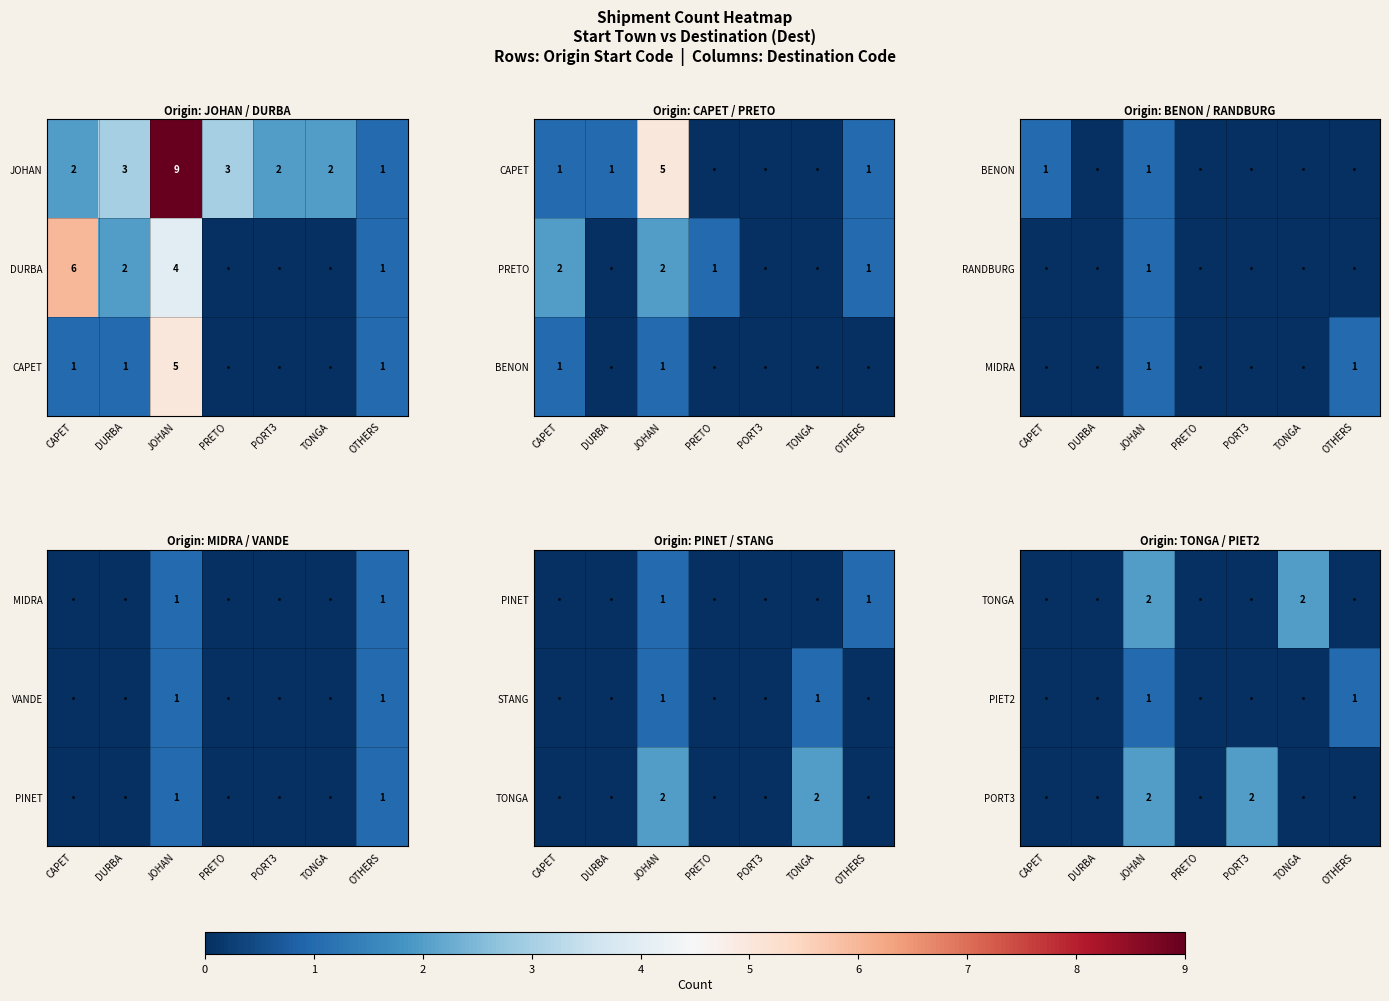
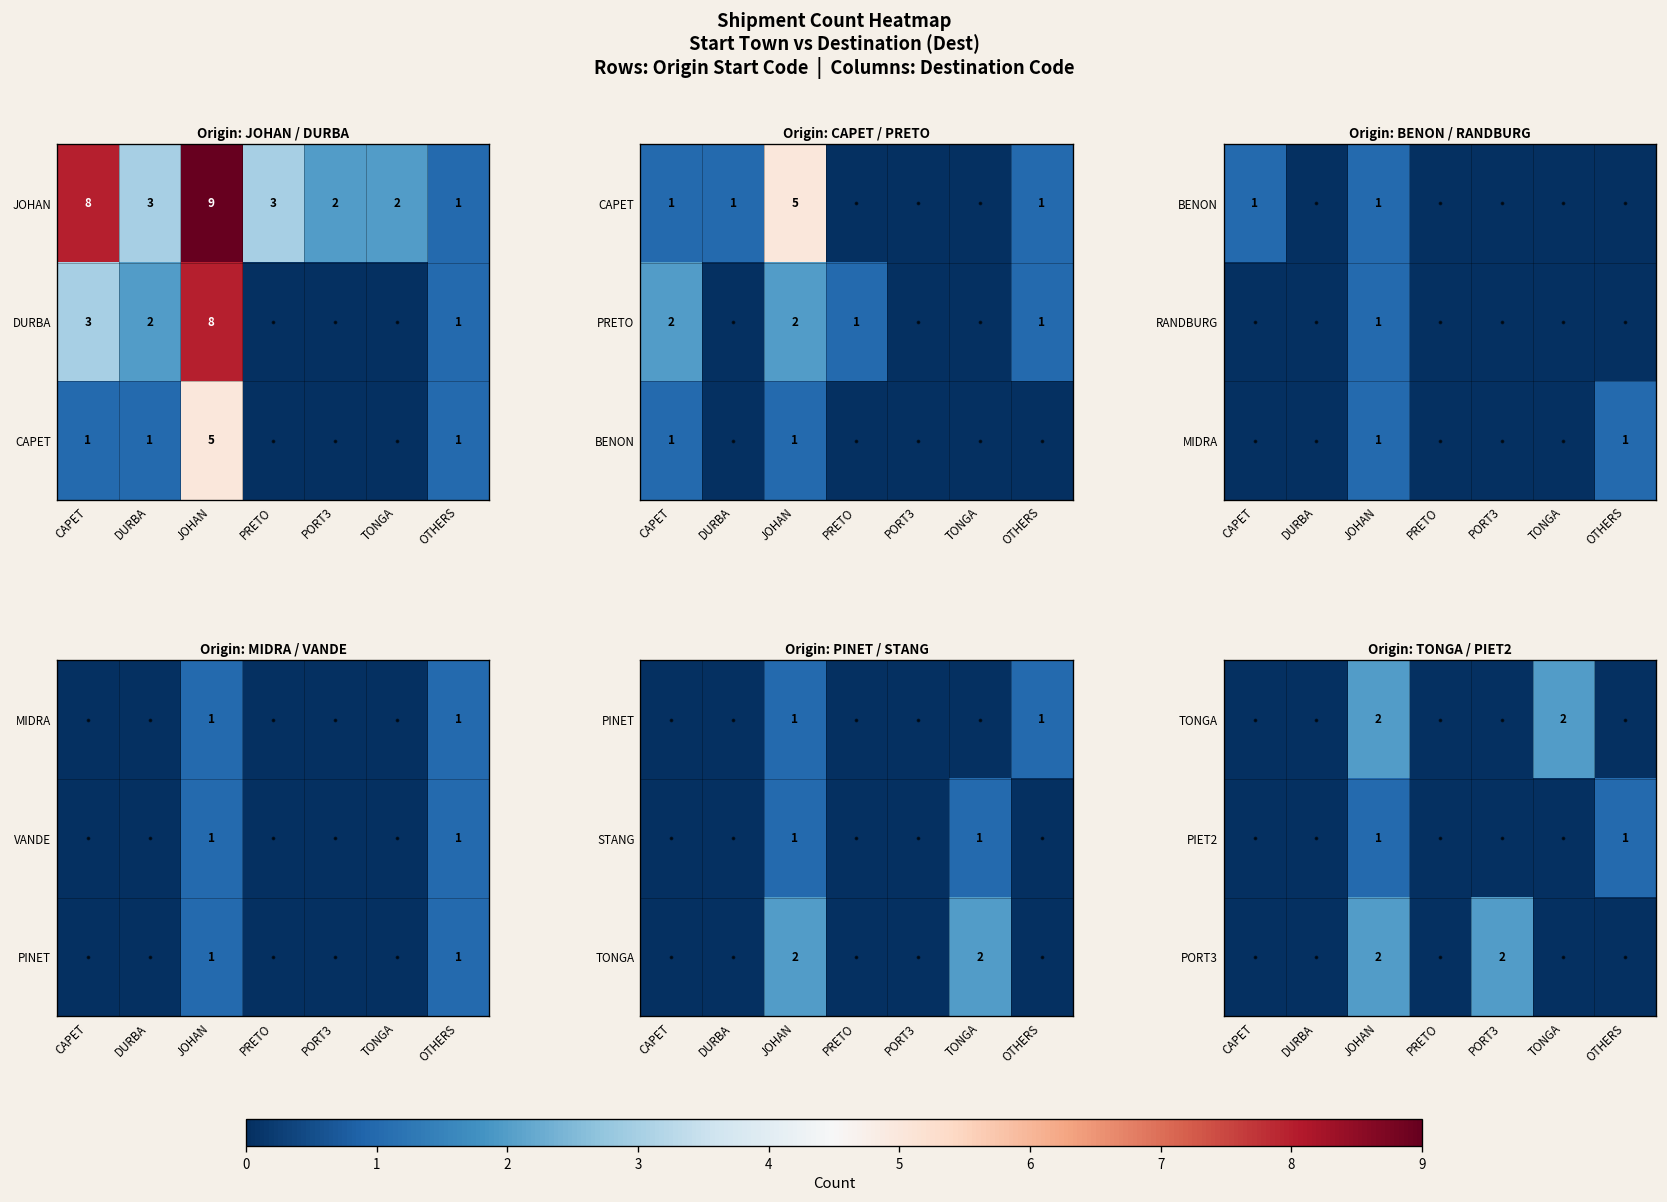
Origin: JOHAN / DURBA, JOHAN, CAPET: 2 -> 8
Origin: JOHAN / DURBA, DURBA, CAPET: 6 -> 3
Origin: JOHAN / DURBA, DURBA, JOHAN: 4 -> 8
